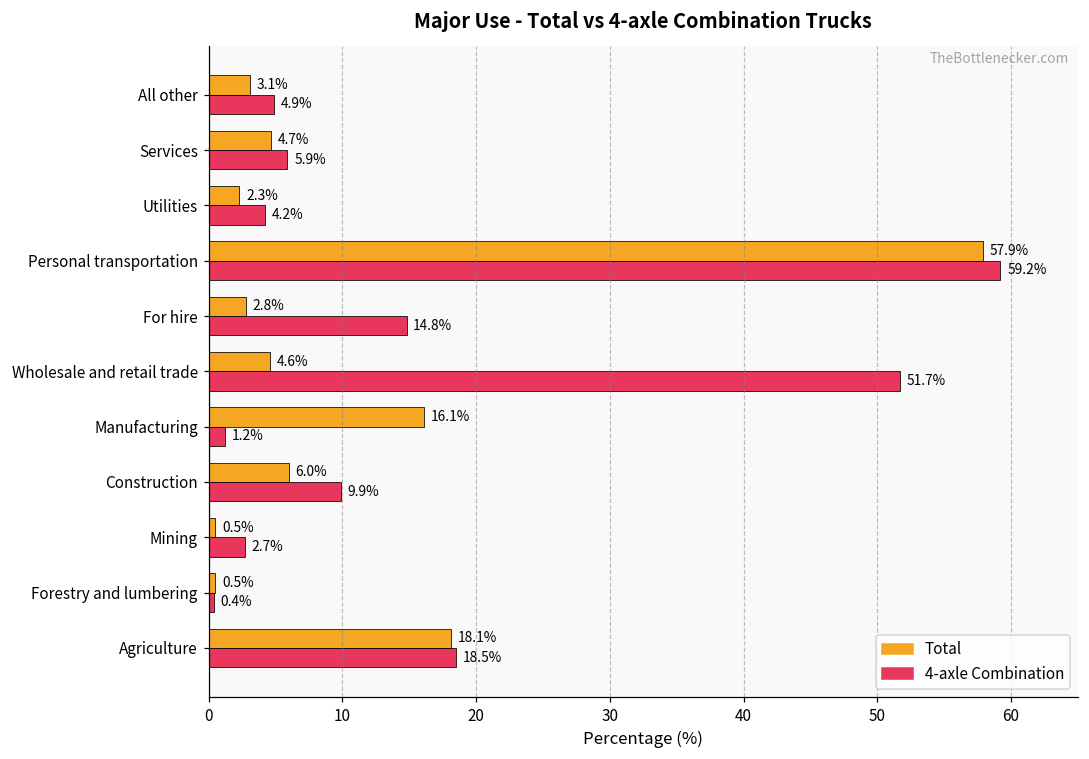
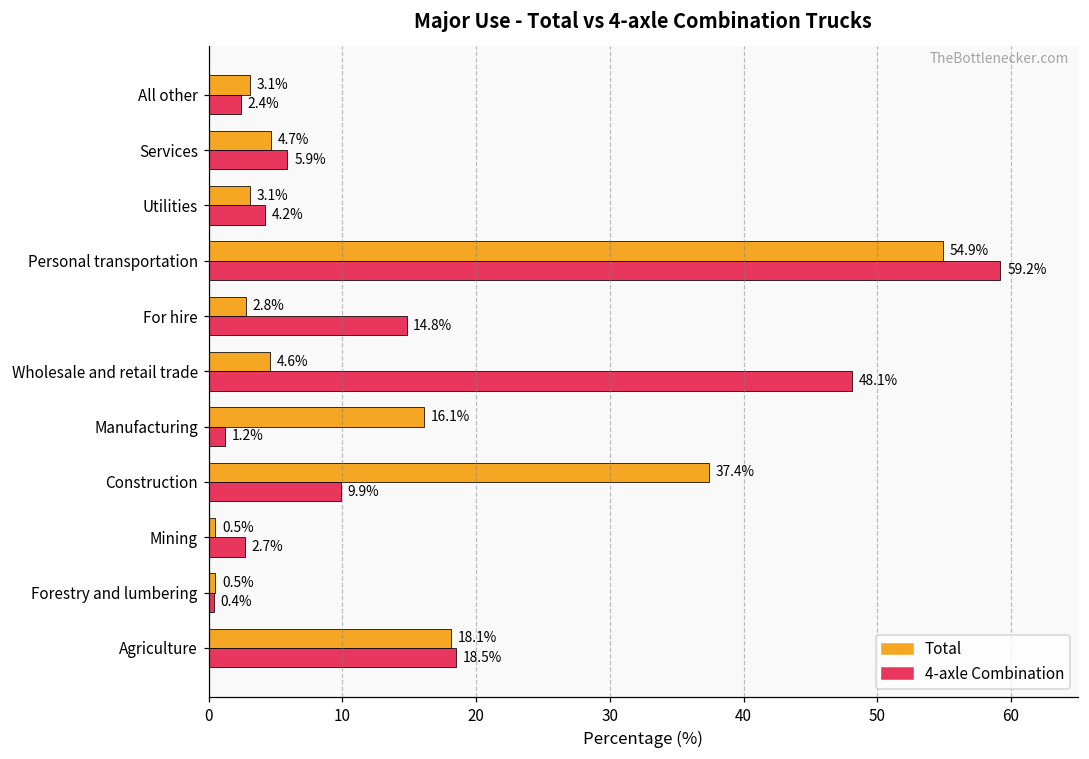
4-axle Combination, All other: 4.9% -> 2.4%
Total, Utilities: 2.3% -> 3.1%
Total, Personal transportation: 57.9% -> 54.9%
4-axle Combination, Wholesale and retail trade: 51.7% -> 48.1%
Total, Construction: 6.0% -> 37.4%
